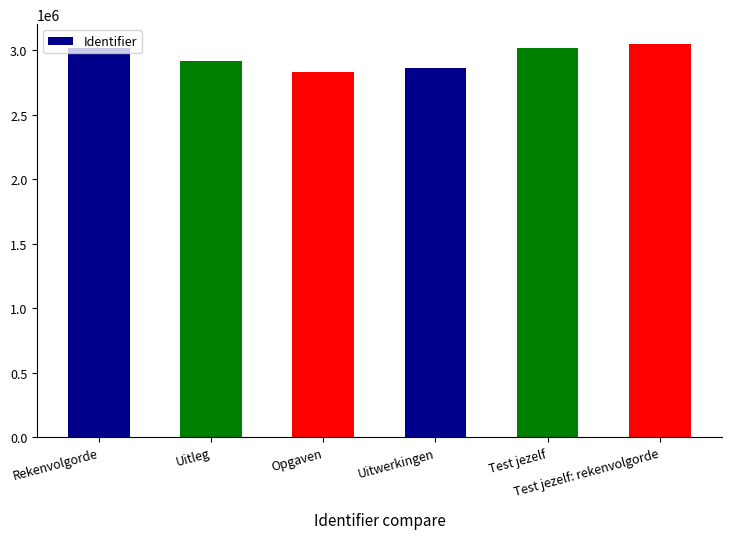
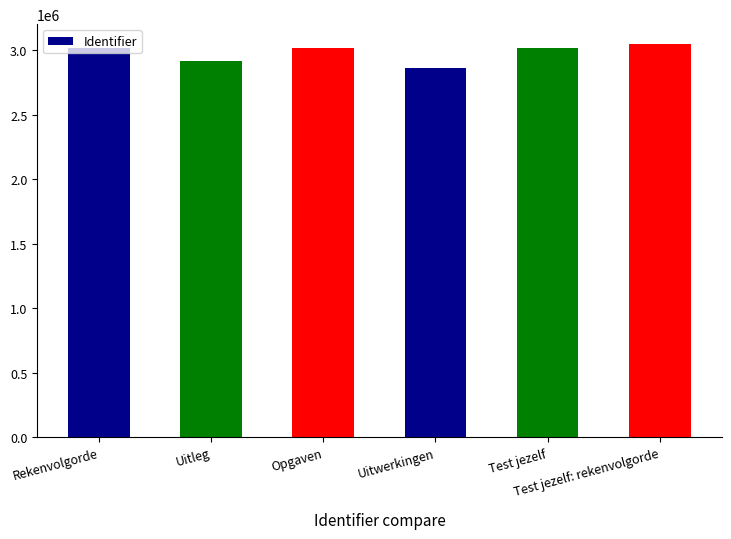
Opgaven: 2830000 -> 3020000
